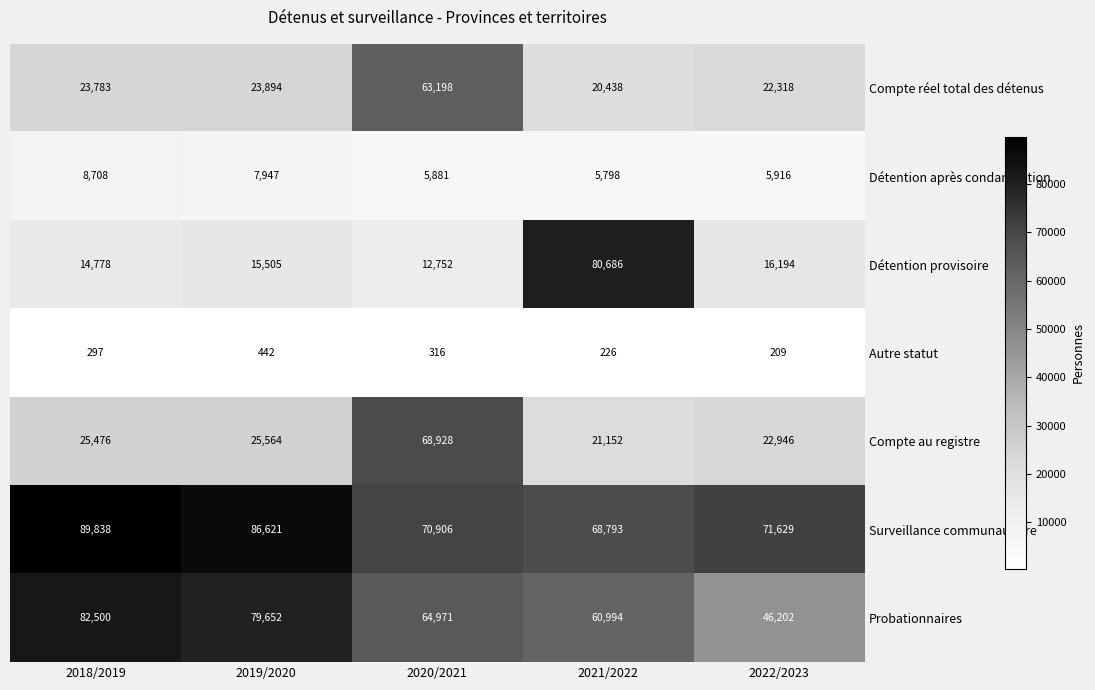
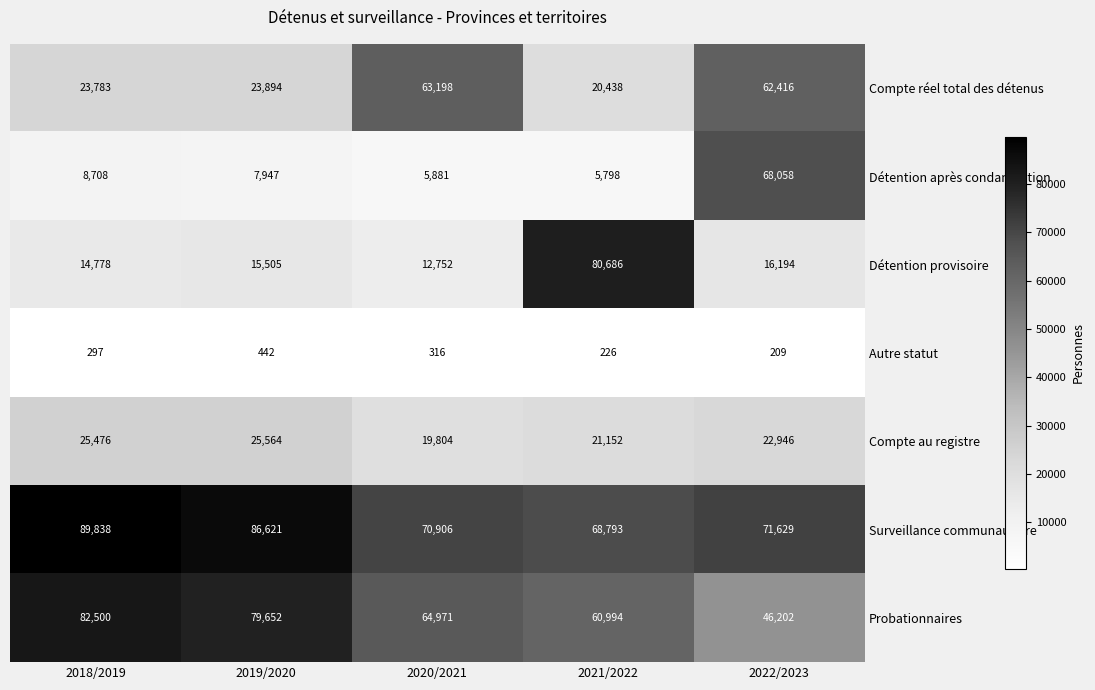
Compte réel total des détenus, 2022/2023: 22,318 -> 62,416
Détention après condamnation, 2022/2023: 5,916 -> 68,058
Compte au registre, 2020/2021: 68,928 -> 19,804
